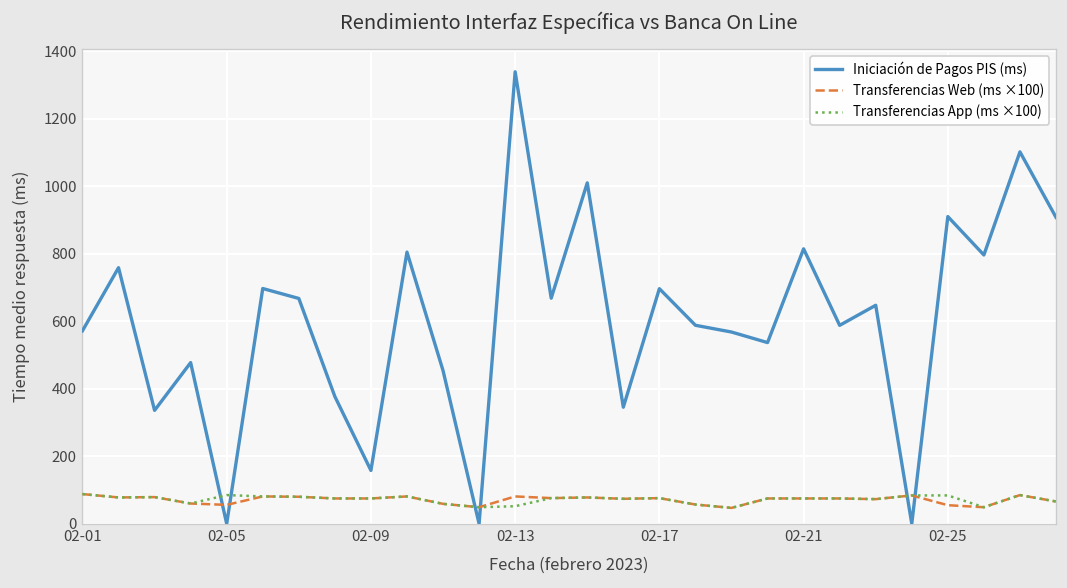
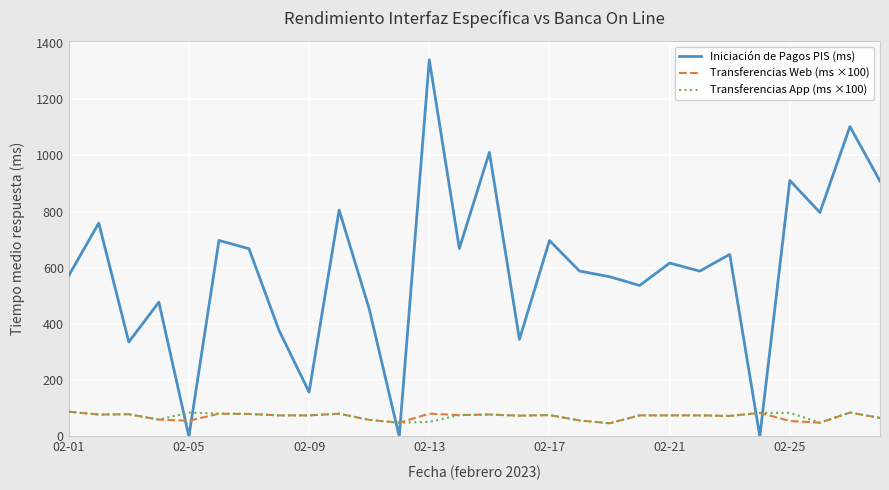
Iniciación de Pagos PIS (ms), 02-21: 810 -> 620
